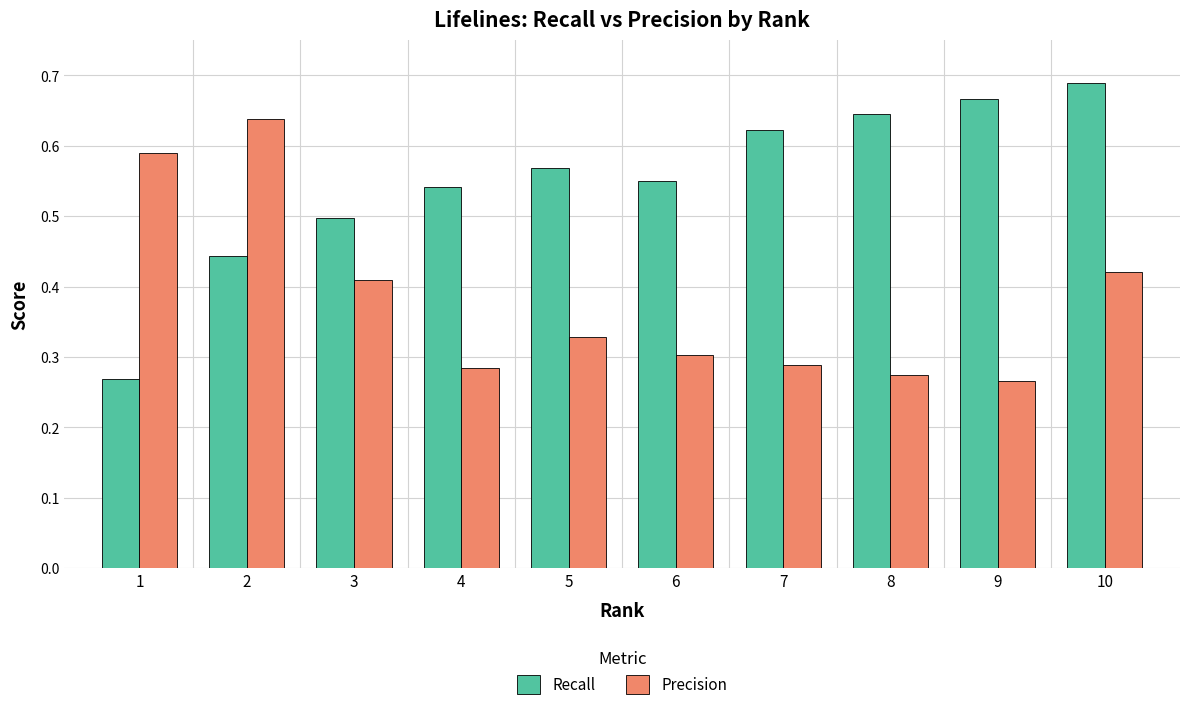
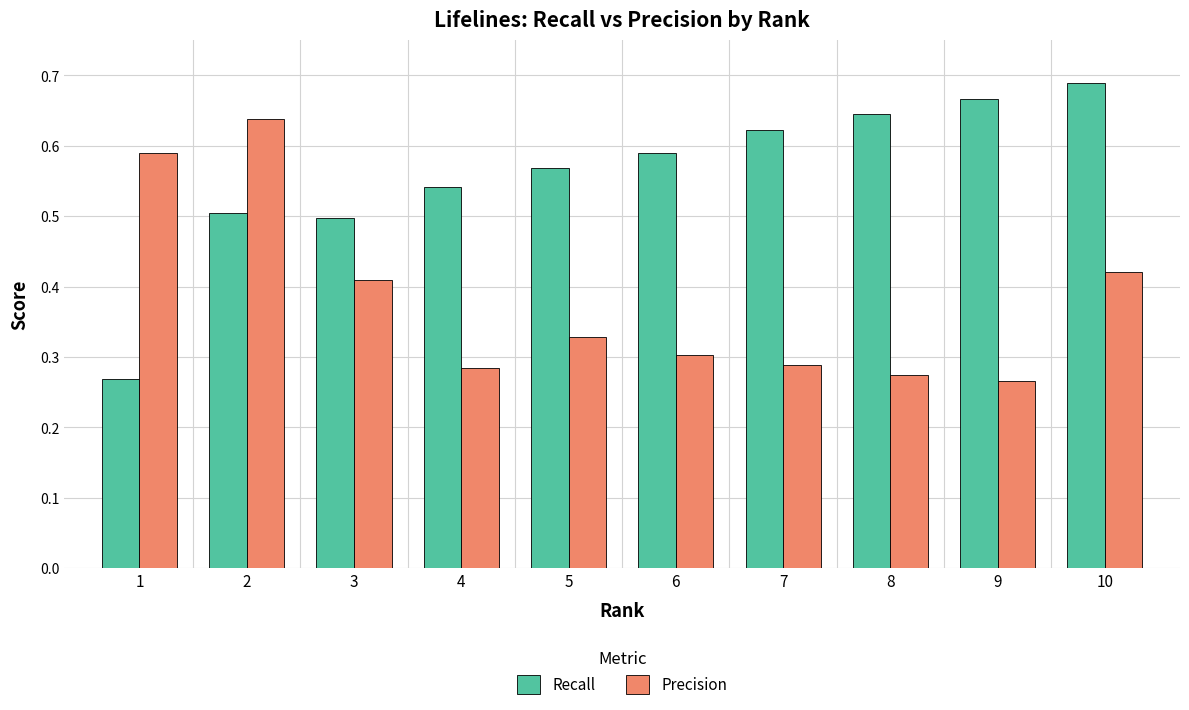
Recall, 2: 0.44 -> 0.51
Recall, 6: 0.55 -> 0.59
